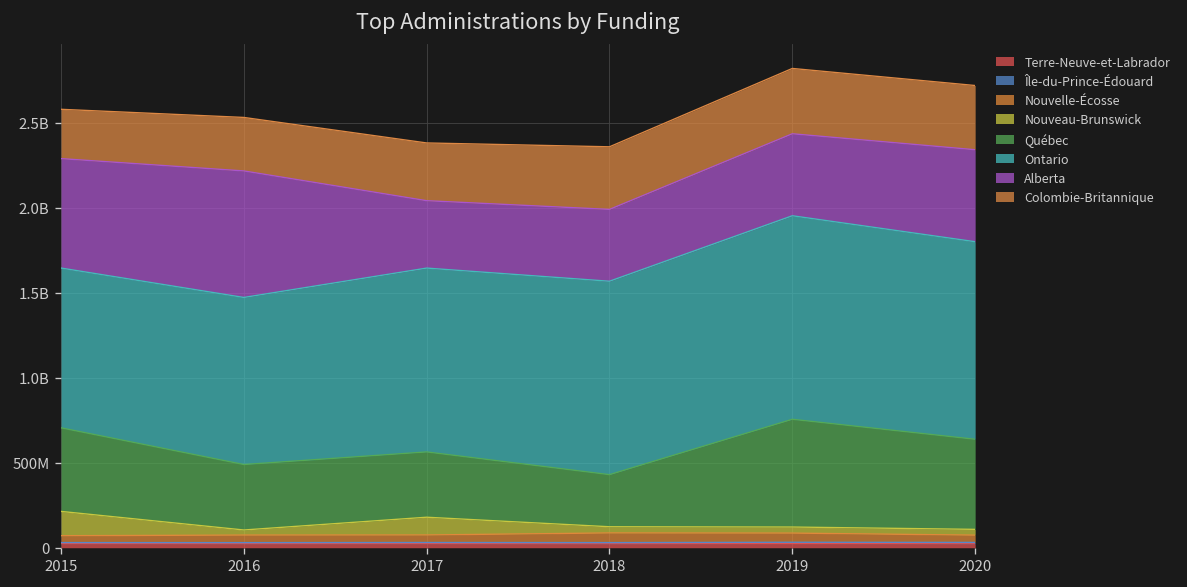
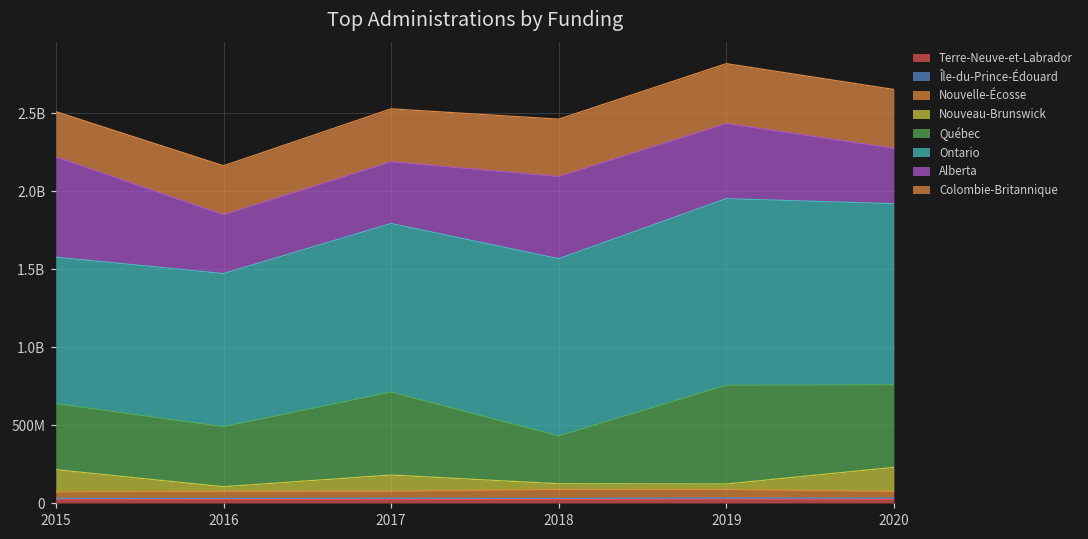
Québec, 2015: 490000000 -> 420000000
Alberta, 2016: 740000000 -> 380000000
Québec, 2017: 380000000 -> 530000000
Alberta, 2018: 420000000 -> 530000000
Nouveau-Brunswick, 2020: 30000000 -> 150000000
Alberta, 2020: 540000000 -> 360000000
